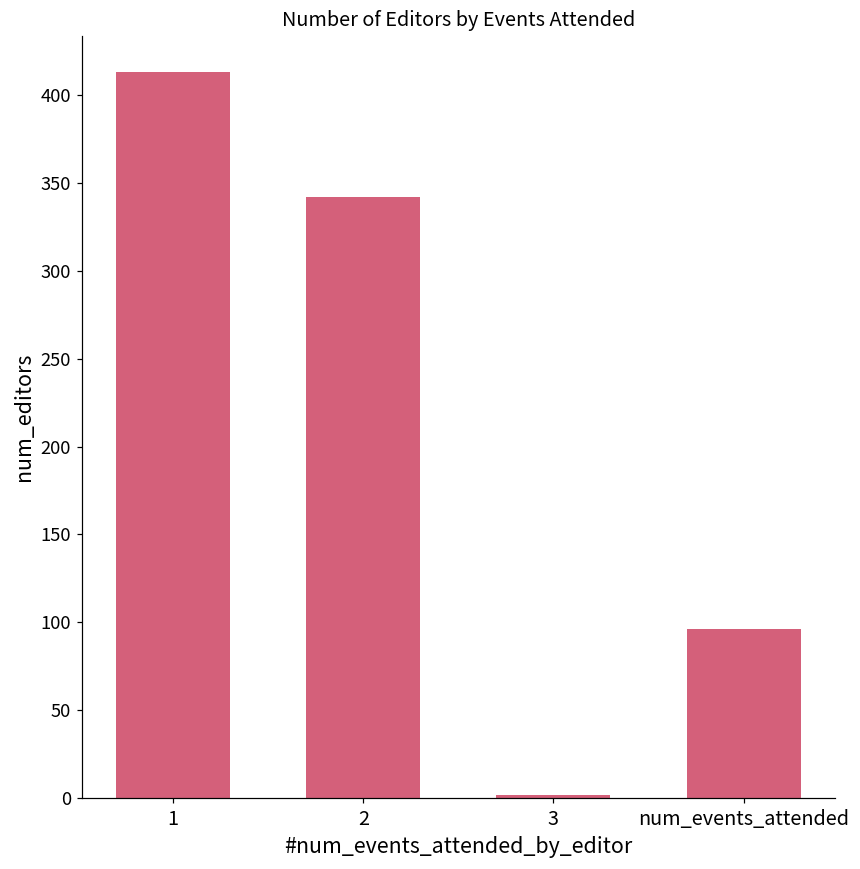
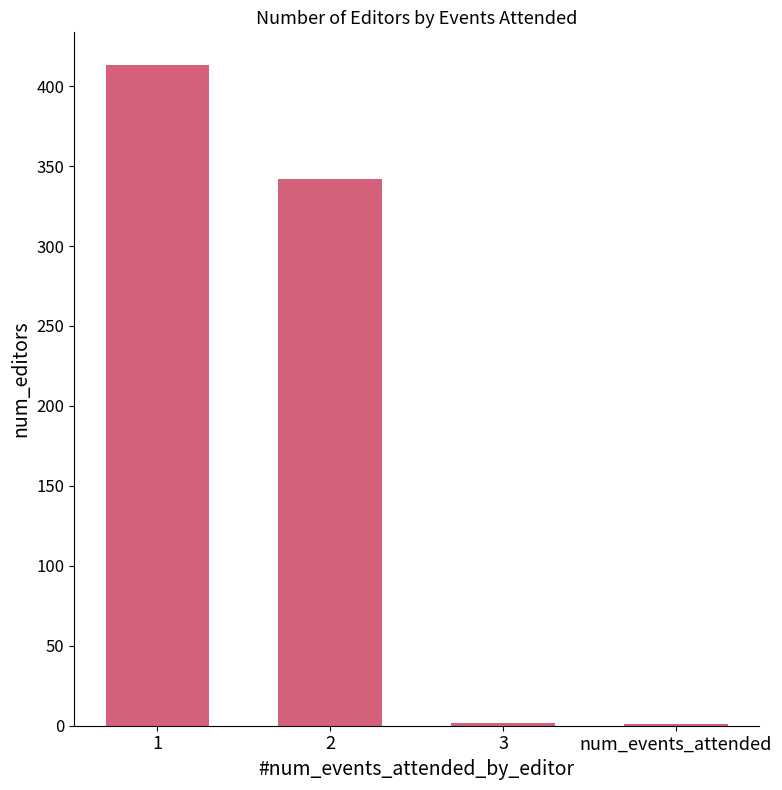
num_events_attended: 96 -> 1
